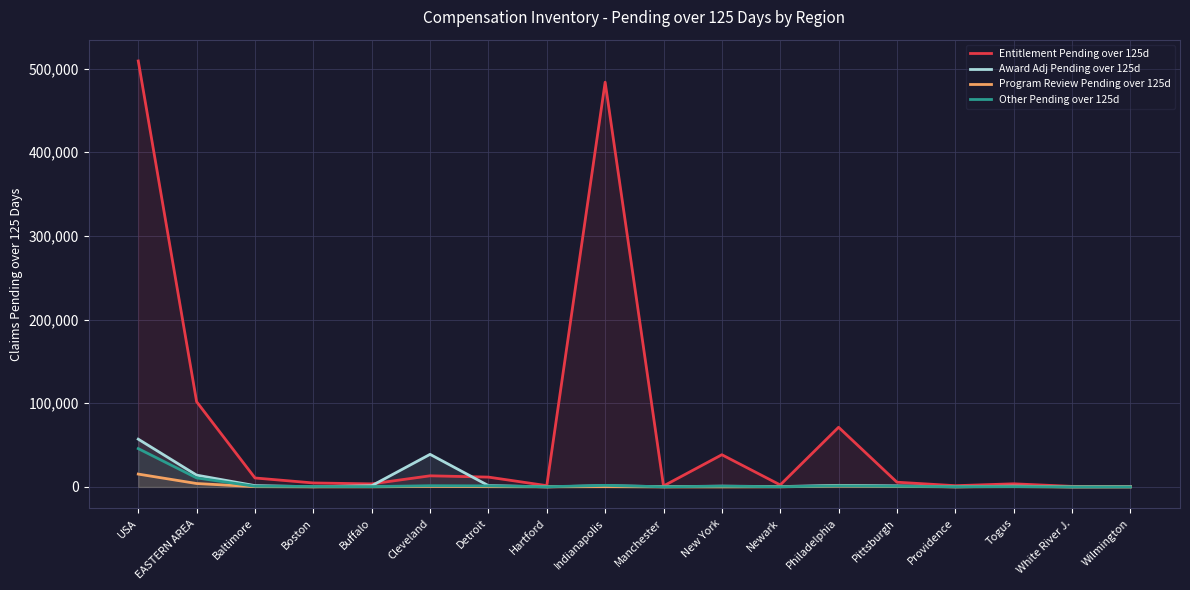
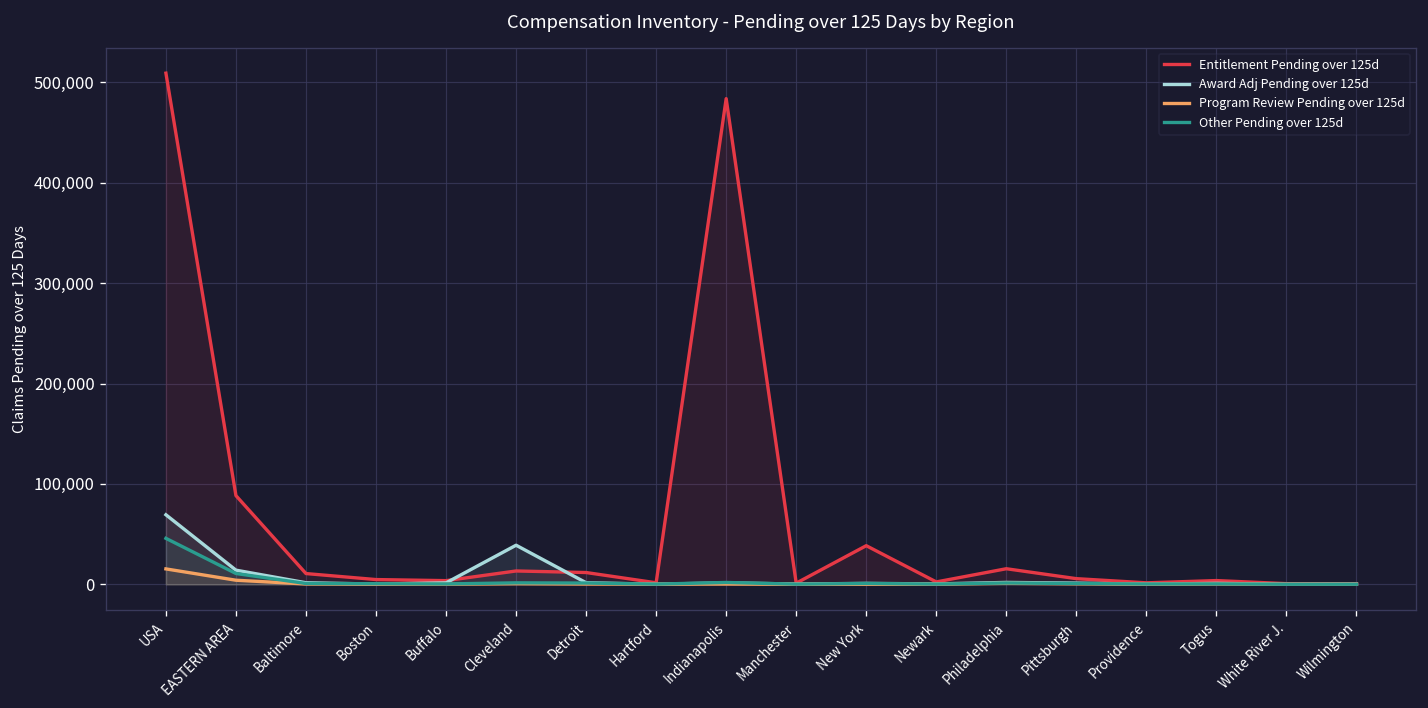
Award Adj Pending over 125d, USA: 60,000 -> 70,000
Entitlement Pending over 125d, EASTERN AREA: 100,000 -> 90,000
Entitlement Pending over 125d, Philadelphia: 70,000 -> 20,000
